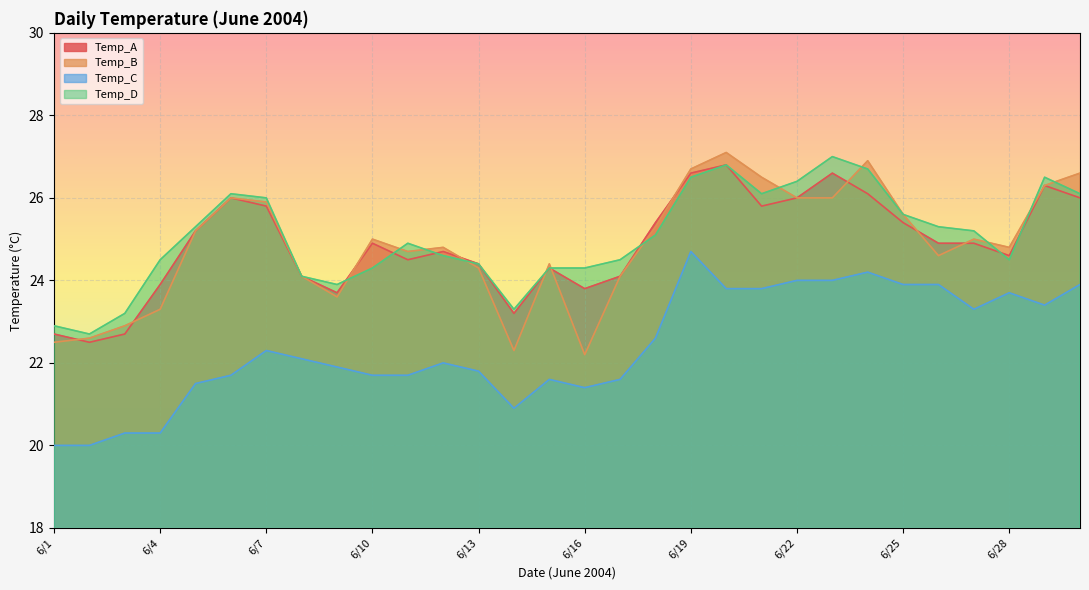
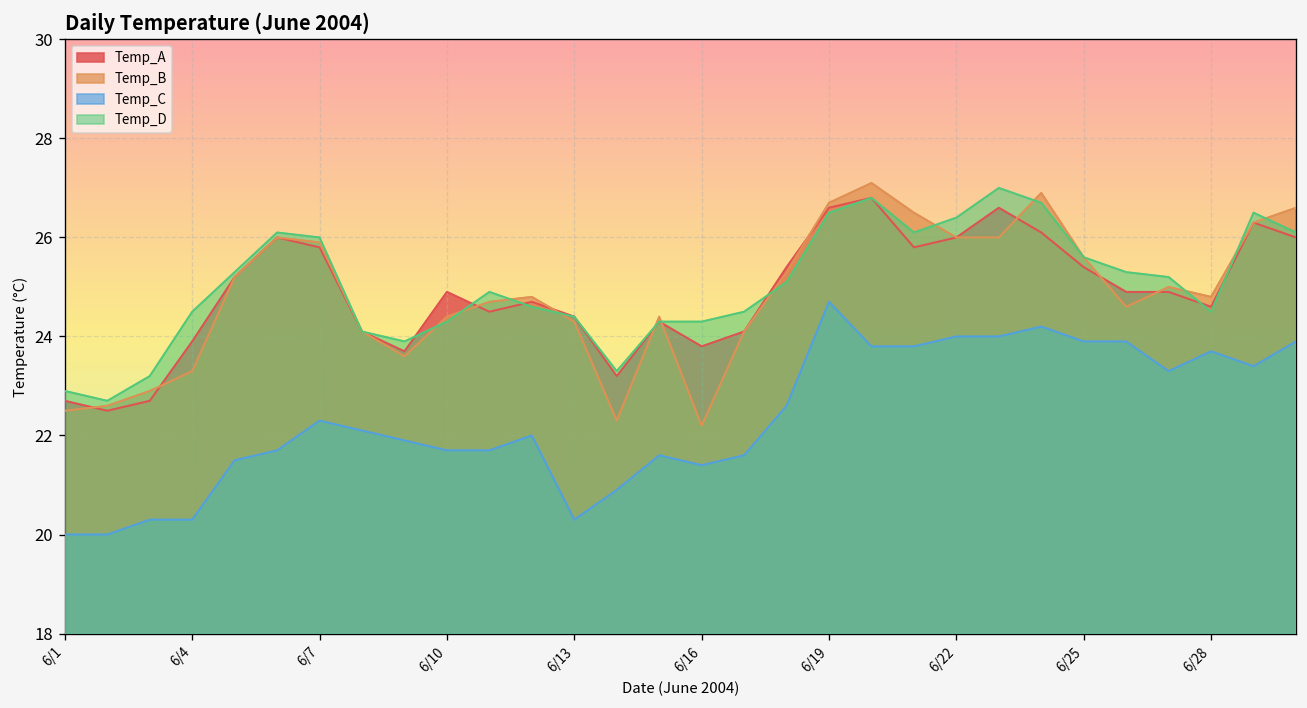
Temp_B, 6/10: 25.0 -> 24.4
Temp_C, 6/13: 21.8 -> 20.3
